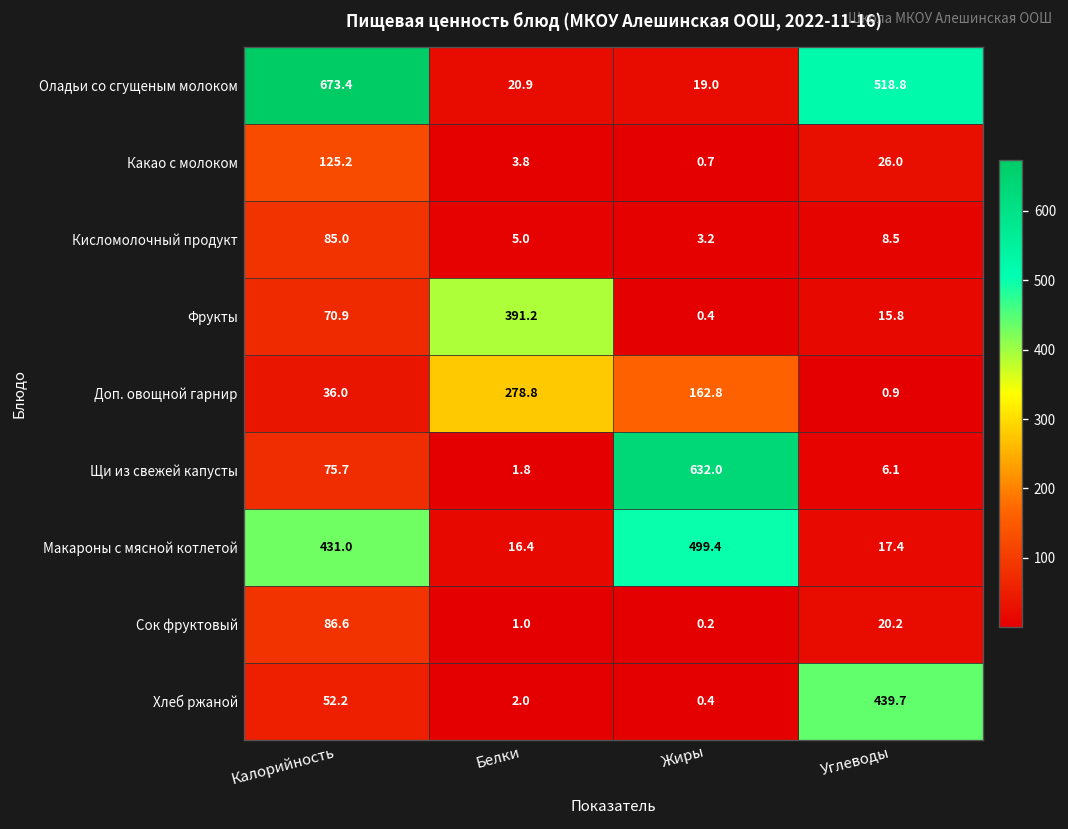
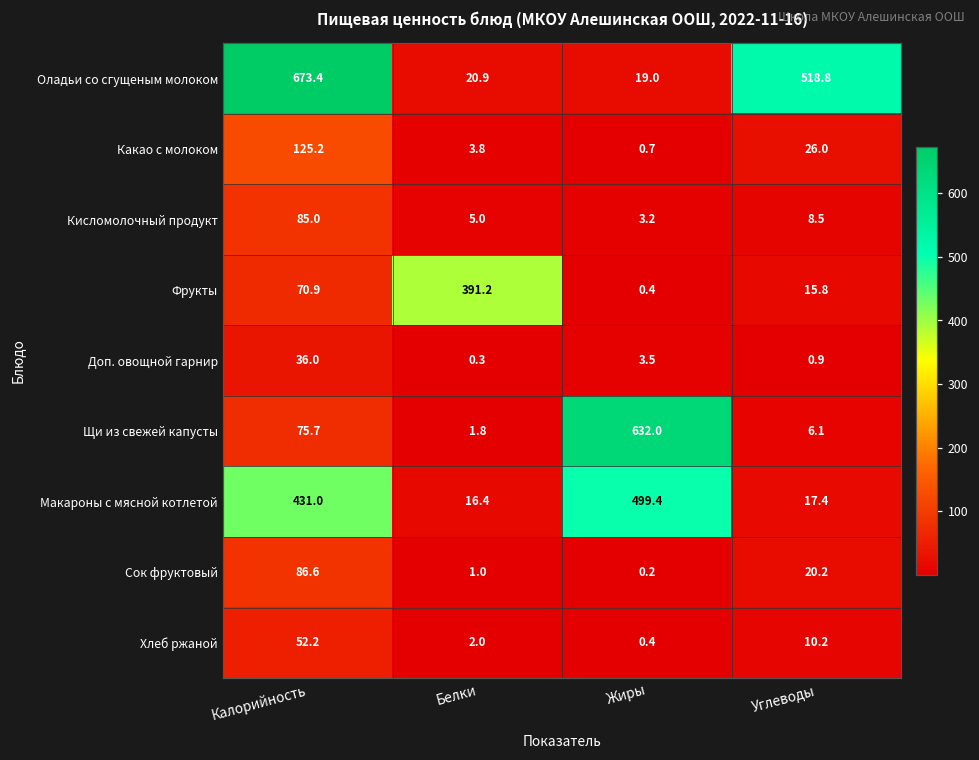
Доп. овощной гарнир, Белки: 278.8 -> 0.3
Доп. овощной гарнир, Жиры: 162.8 -> 3.5
Хлеб ржаной, Углеводы: 439.7 -> 10.2
